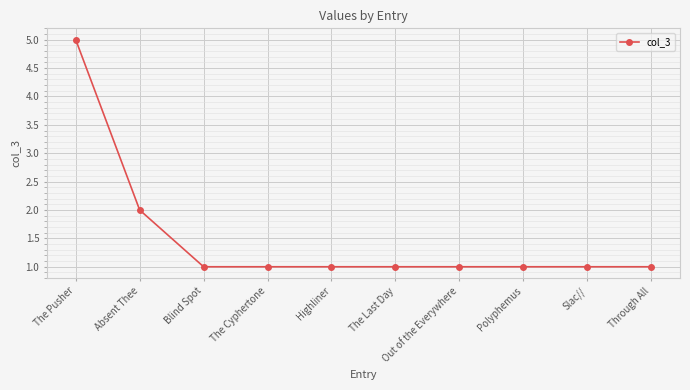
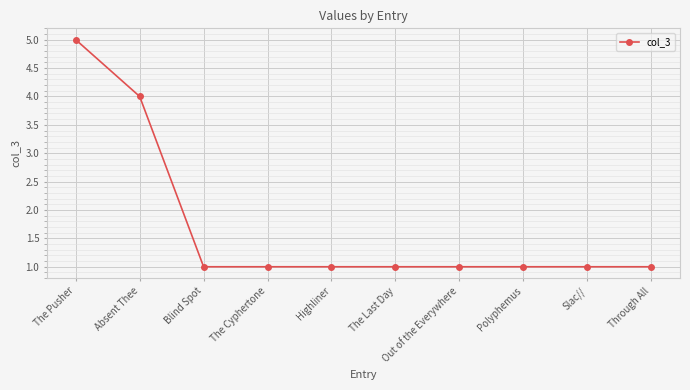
Absent Thee: 2 -> 4
